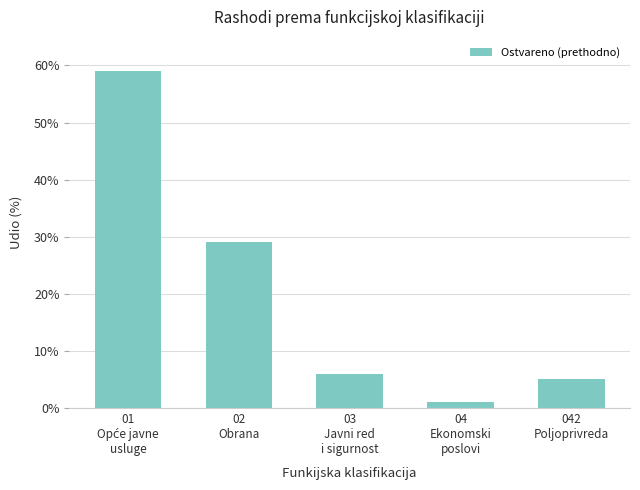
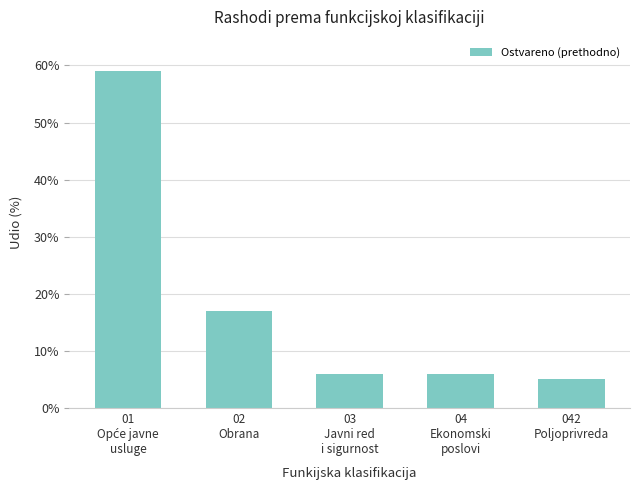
02 Obrana: 29% -> 17%
04 Ekonomski poslovi: 1% -> 6%
